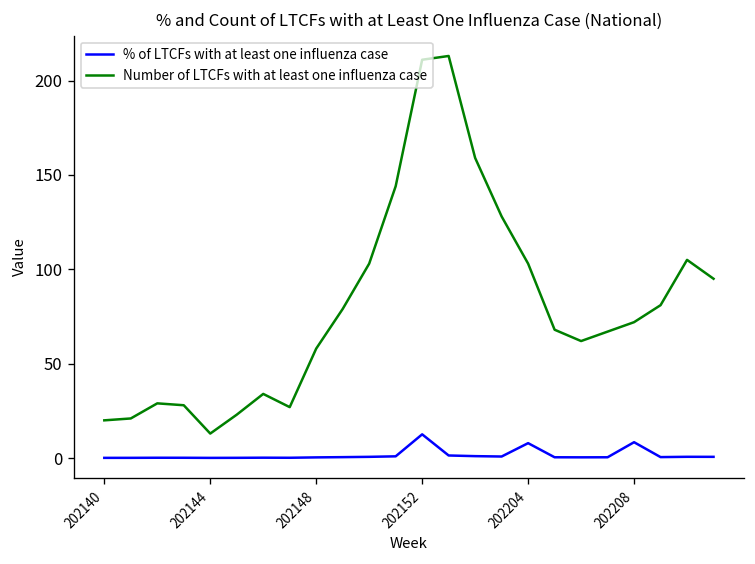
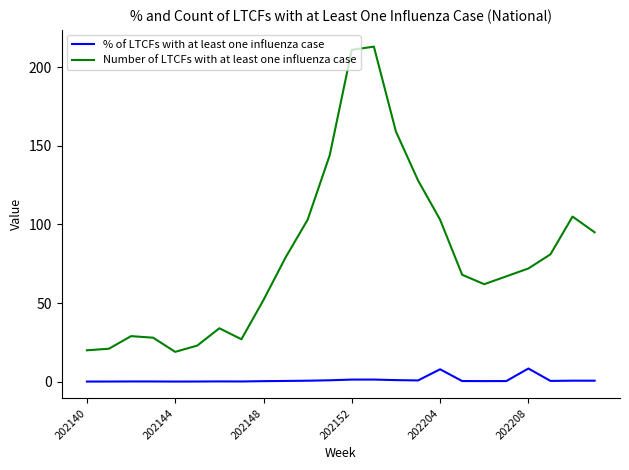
Number of LTCFs with at least one influenza case, 202144: 13 -> 19
Number of LTCFs with at least one influenza case, 202148: 58 -> 52
% of LTCFs with at least one influenza case, 202152: 13 -> 1
